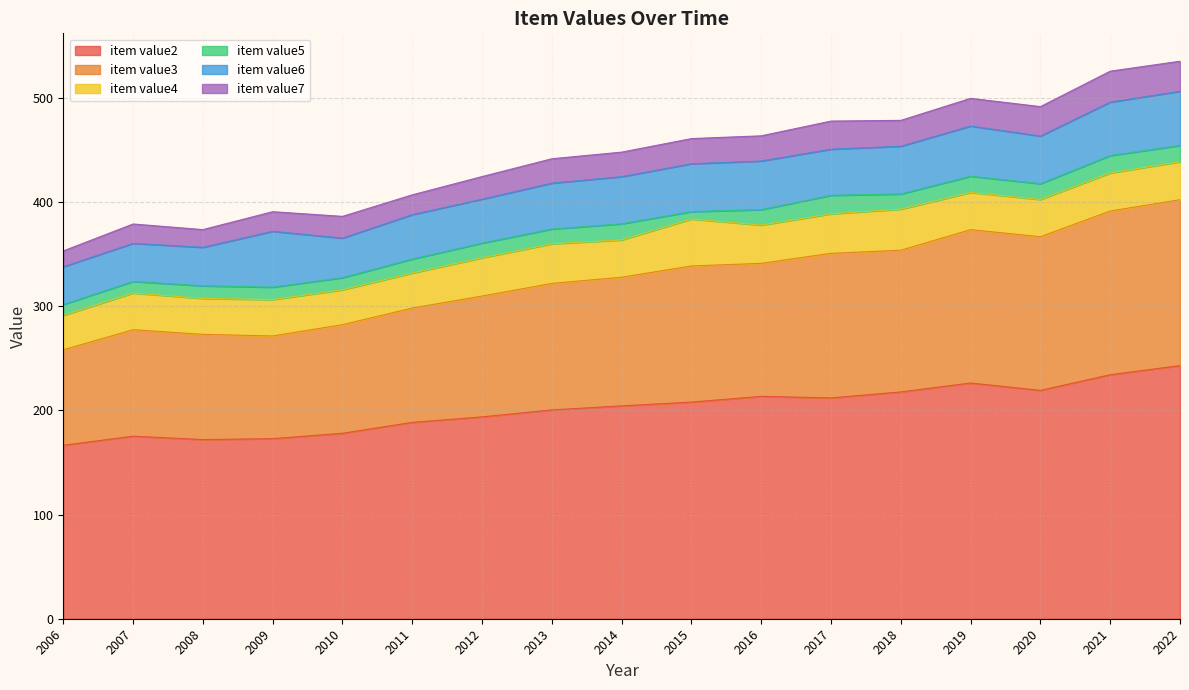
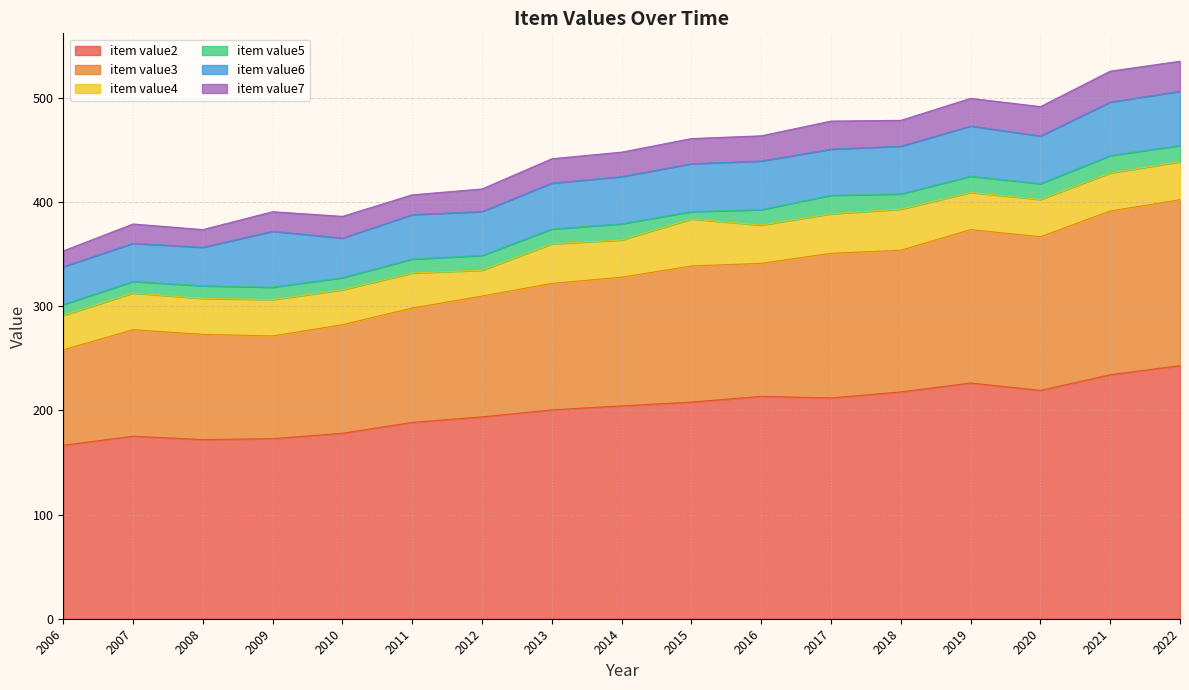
item value4, 2012: 37 -> 25
